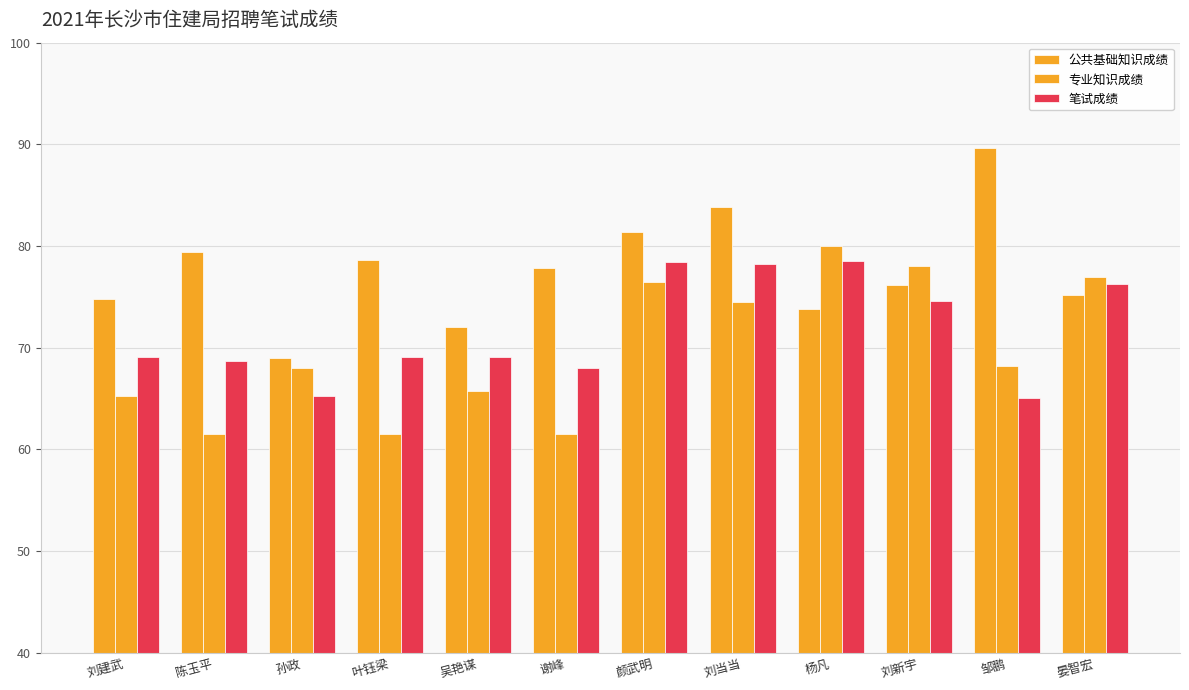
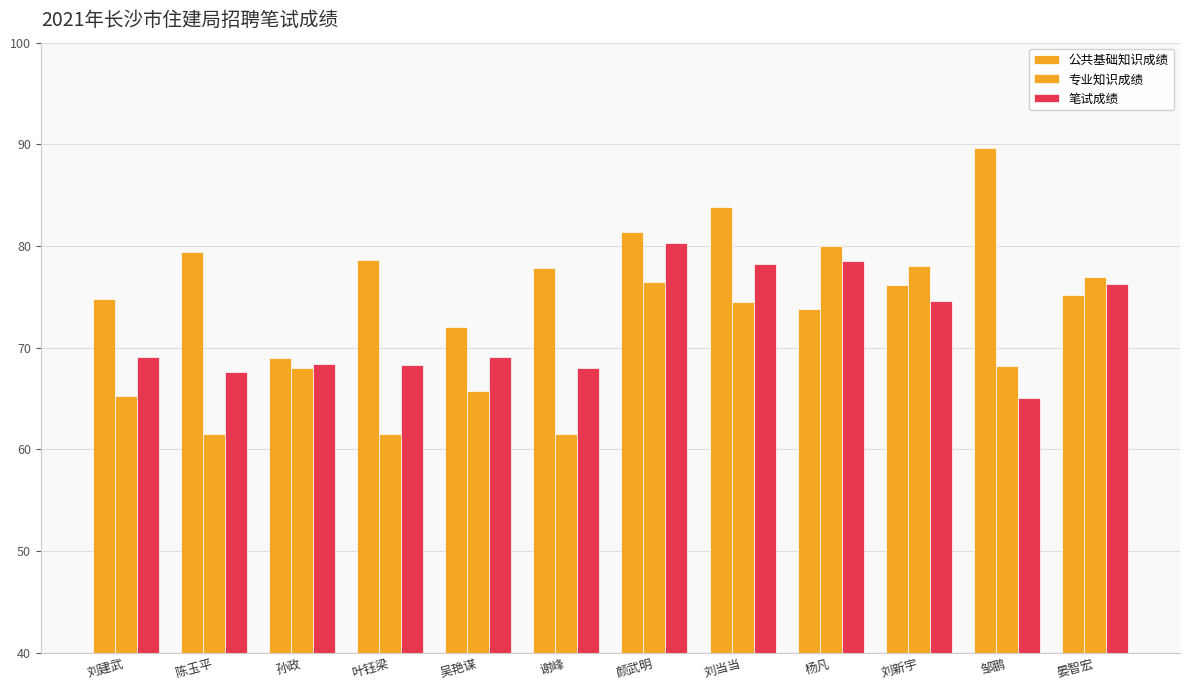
笔试成绩, 陈玉平: 68.7 -> 67.6
笔试成绩, 孙政: 65.3 -> 68.4
笔试成绩, 叶钰梁: 69.1 -> 68.3
笔试成绩, 颜武明: 78.5 -> 80.3
